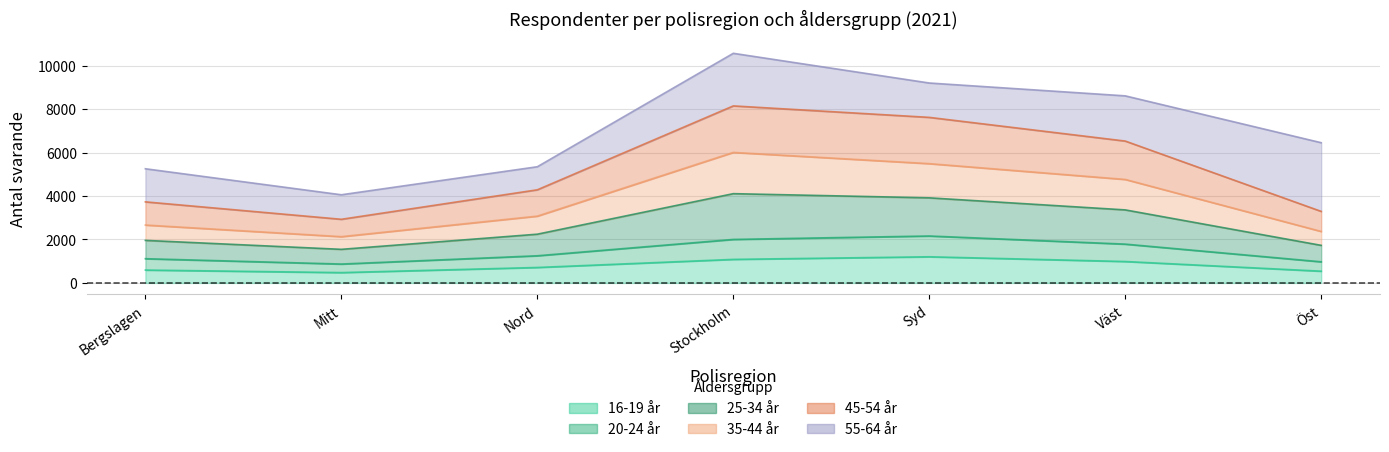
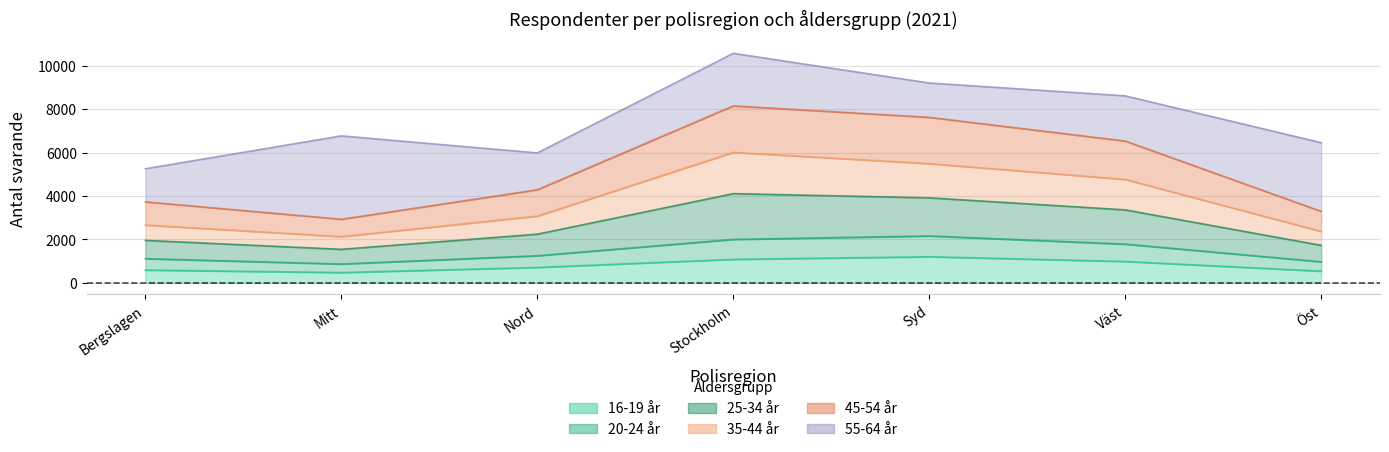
55-64 år, Mitt: 1100 -> 3800
55-64 år, Nord: 1100 -> 1700
